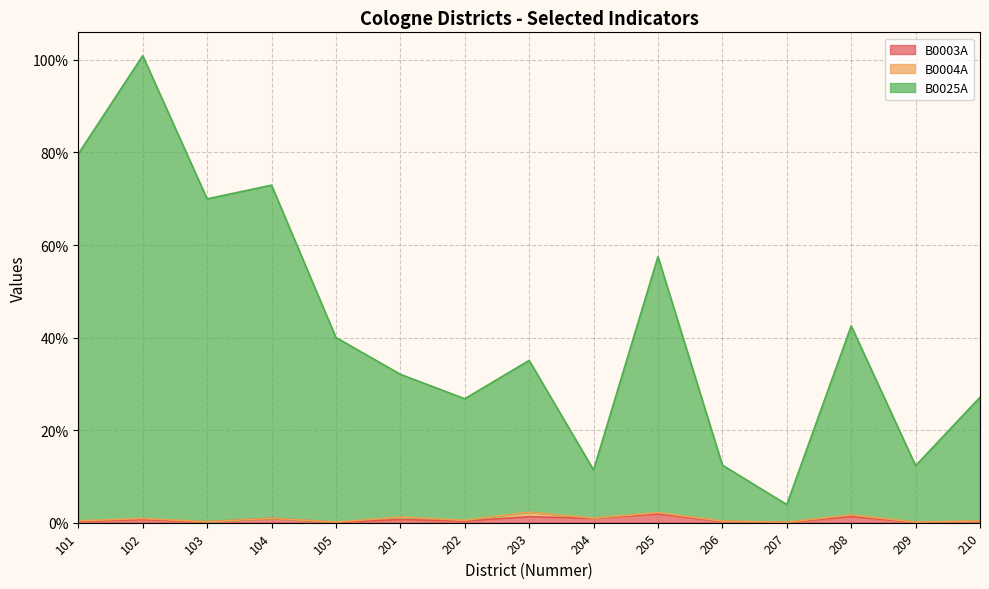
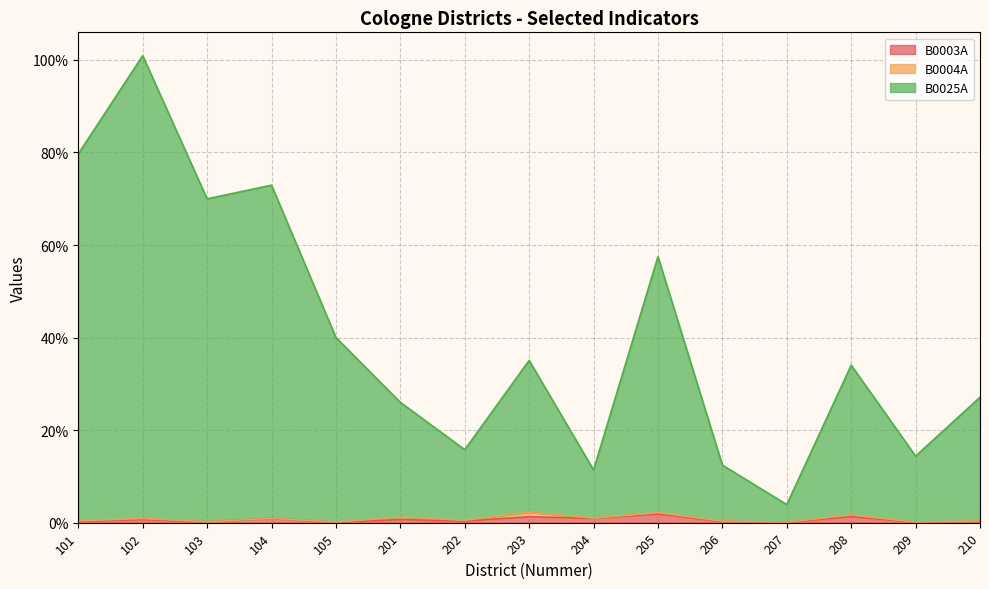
B0025A, 201: 31% -> 25%
B0025A, 202: 26% -> 15%
B0025A, 208: 41% -> 32%
B0025A, 209: 12% -> 14%
